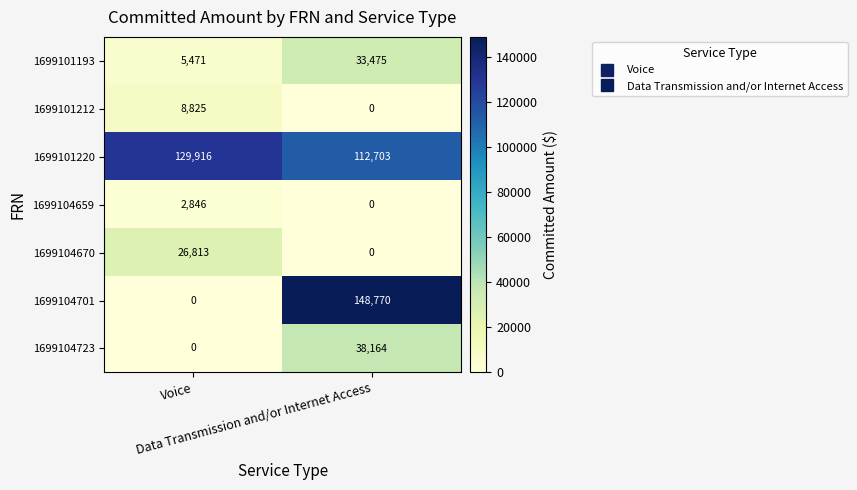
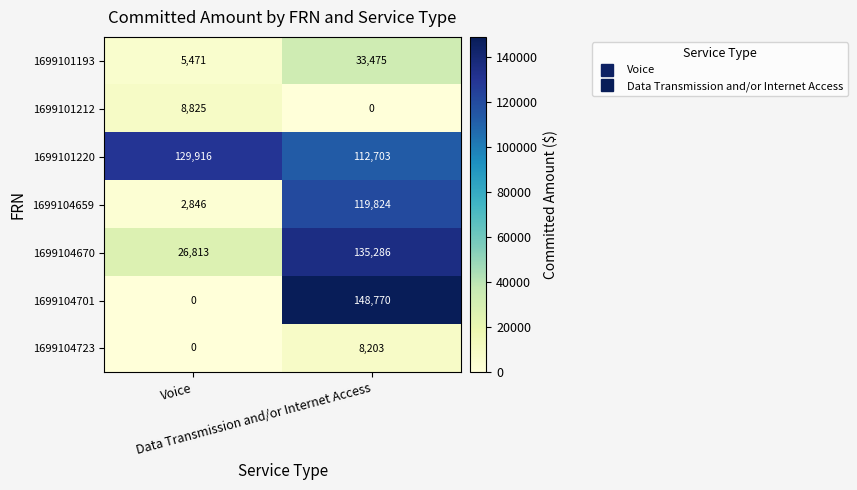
1699104659, Data Transmission and/or Internet Access: 0 -> 119,824
1699104670, Data Transmission and/or Internet Access: 0 -> 135,286
1699104723, Data Transmission and/or Internet Access: 38,164 -> 8,203
